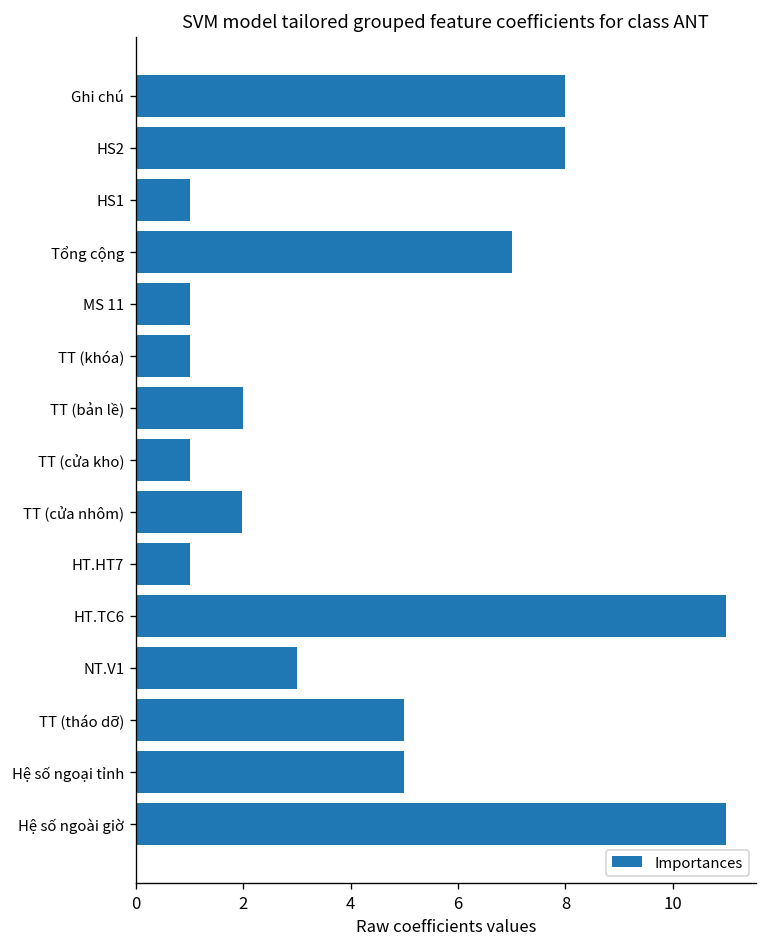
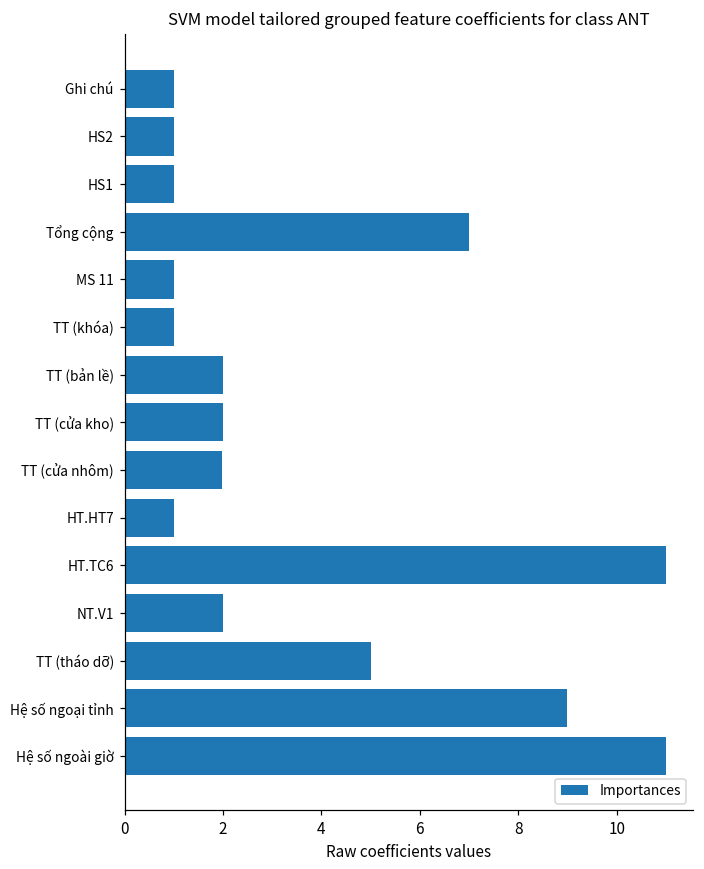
Ghi chú: 8 -> 1
HS2: 8 -> 1
TT (cửa kho): 1 -> 2
NT.V1: 3 -> 2
Hệ số ngoại tỉnh: 5 -> 9
